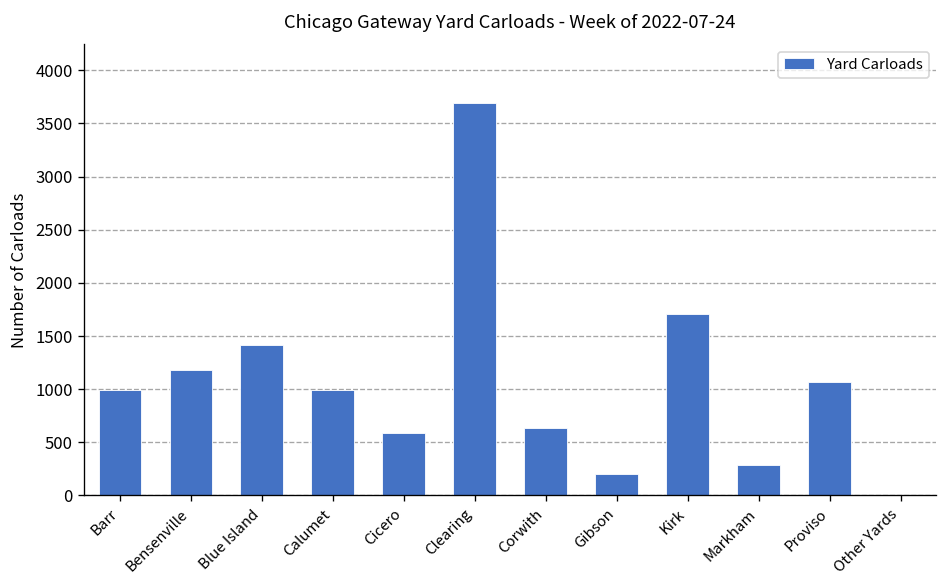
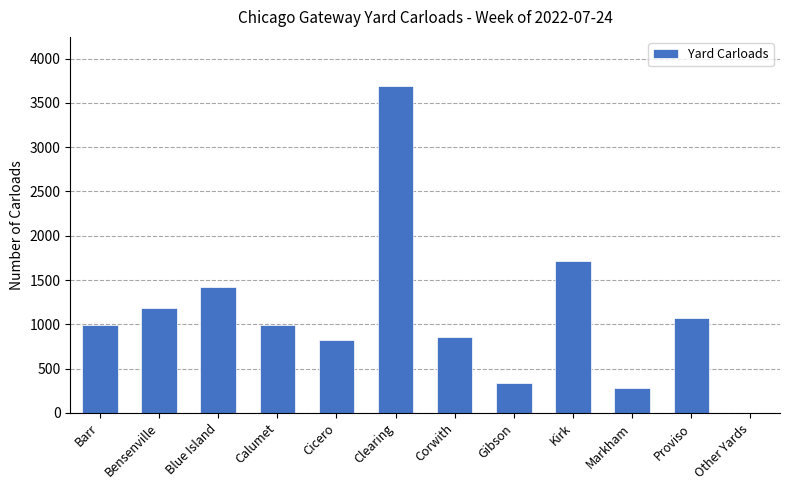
Cicero: 600 -> 800
Corwith: 600 -> 900
Gibson: 200 -> 300
